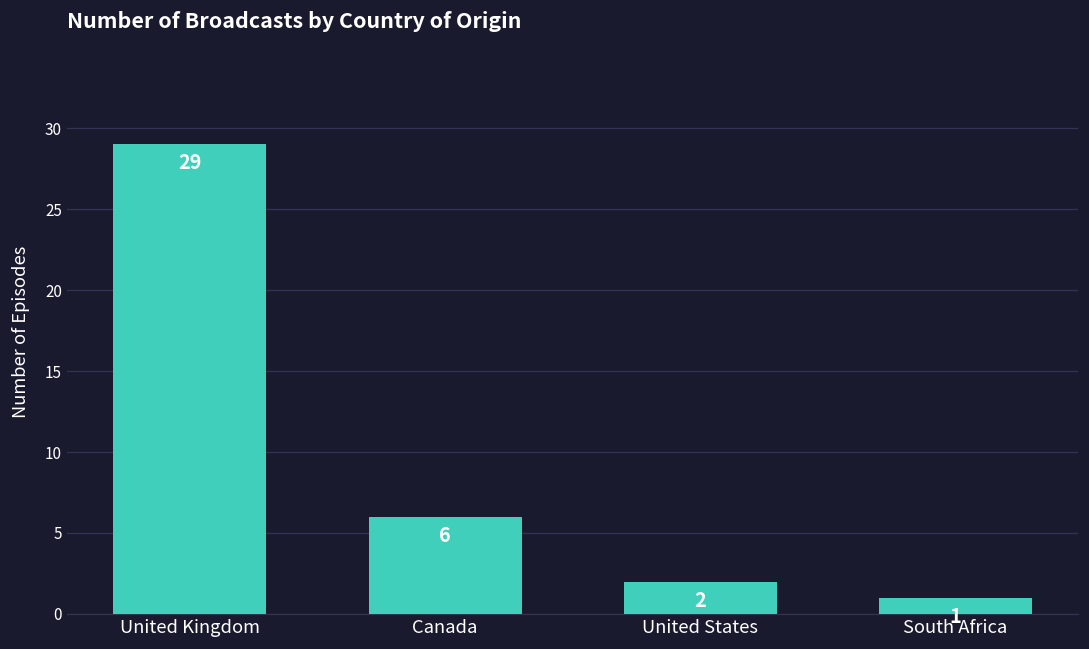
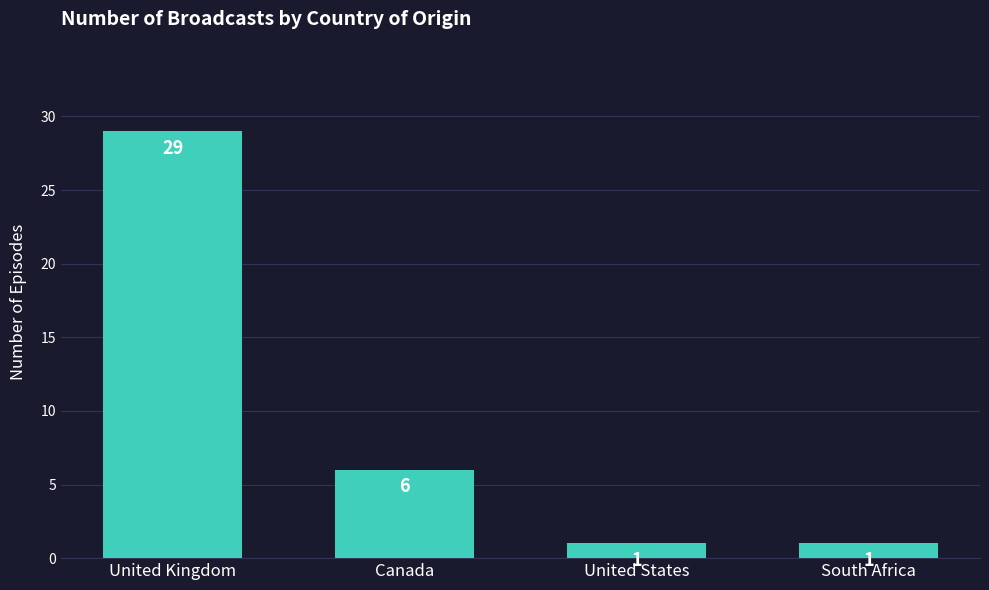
United States: 2 -> 1
